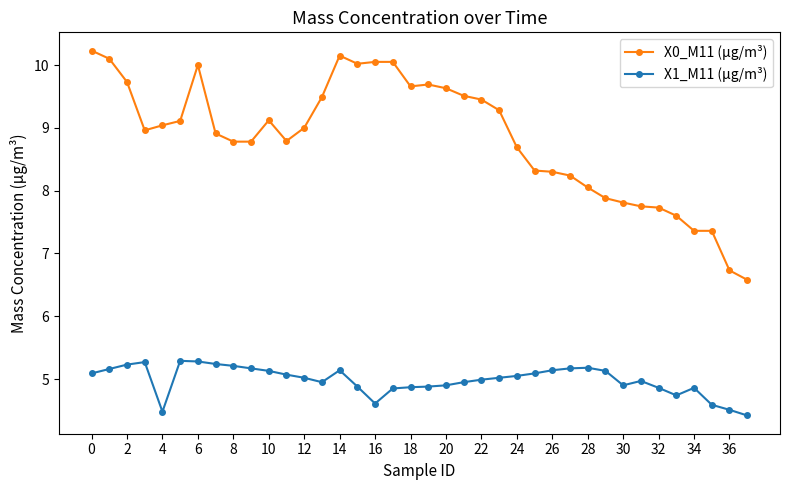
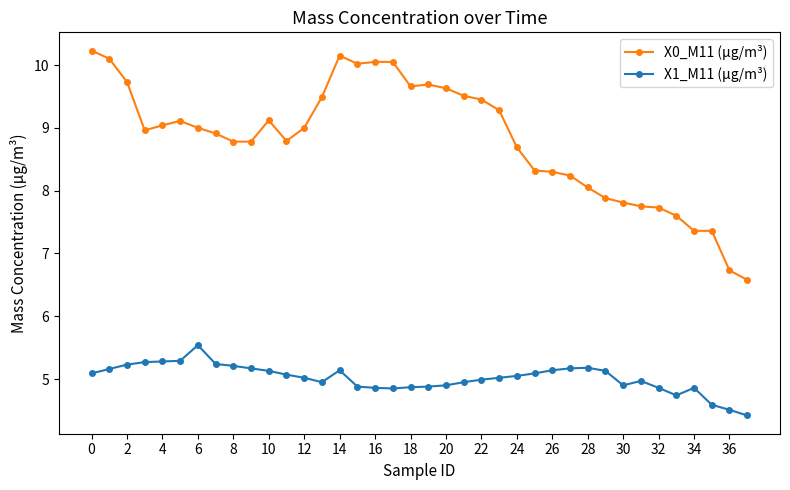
X1_M11 (μg/m³), 4: 4.5 -> 5.3
X0_M11 (μg/m³), 6: 10 -> 9
X1_M11 (μg/m³), 6: 5.3 -> 5.5
X1_M11 (μg/m³), 16: 4.6 -> 4.9
